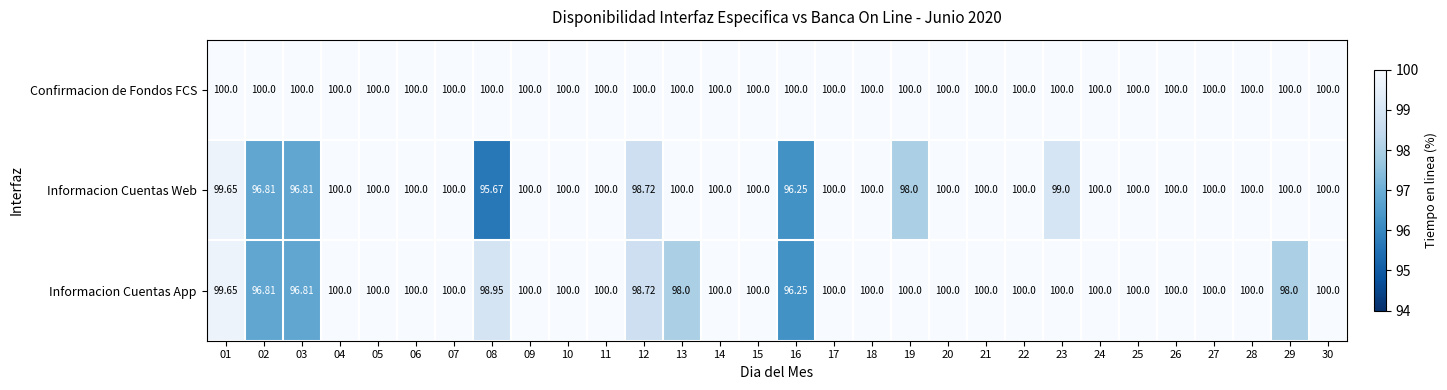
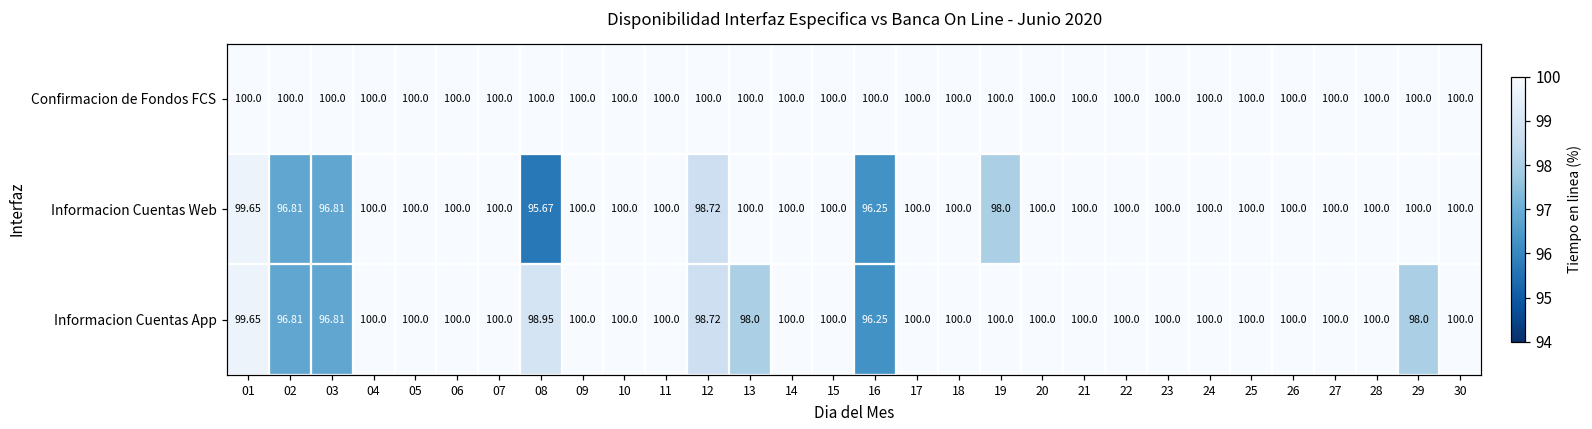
Informacion Cuentas Web, 23: 99.0 -> 100.0
